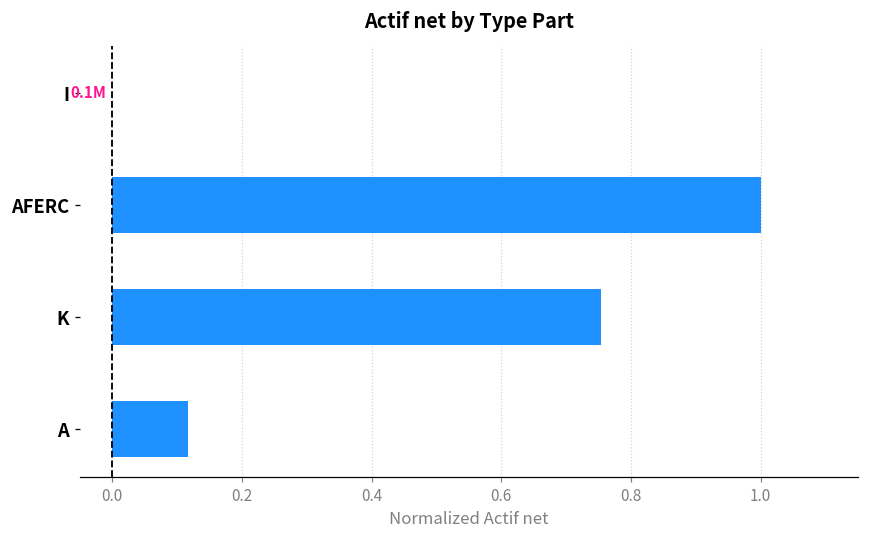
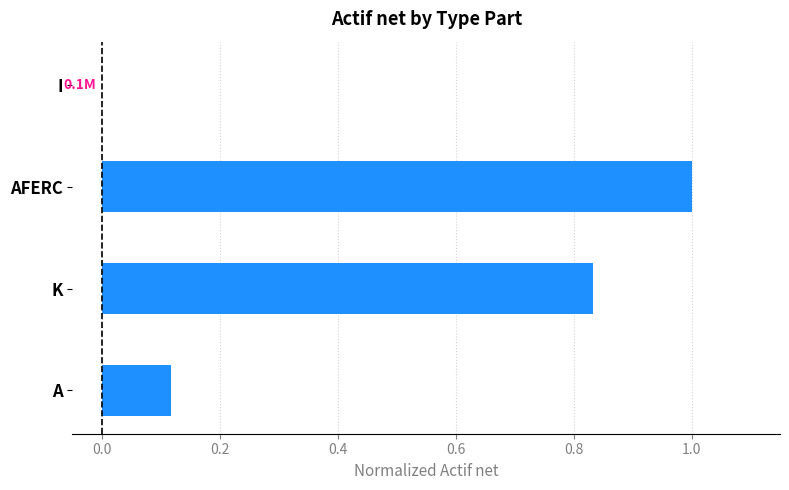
K: 0.75 -> 0.83
